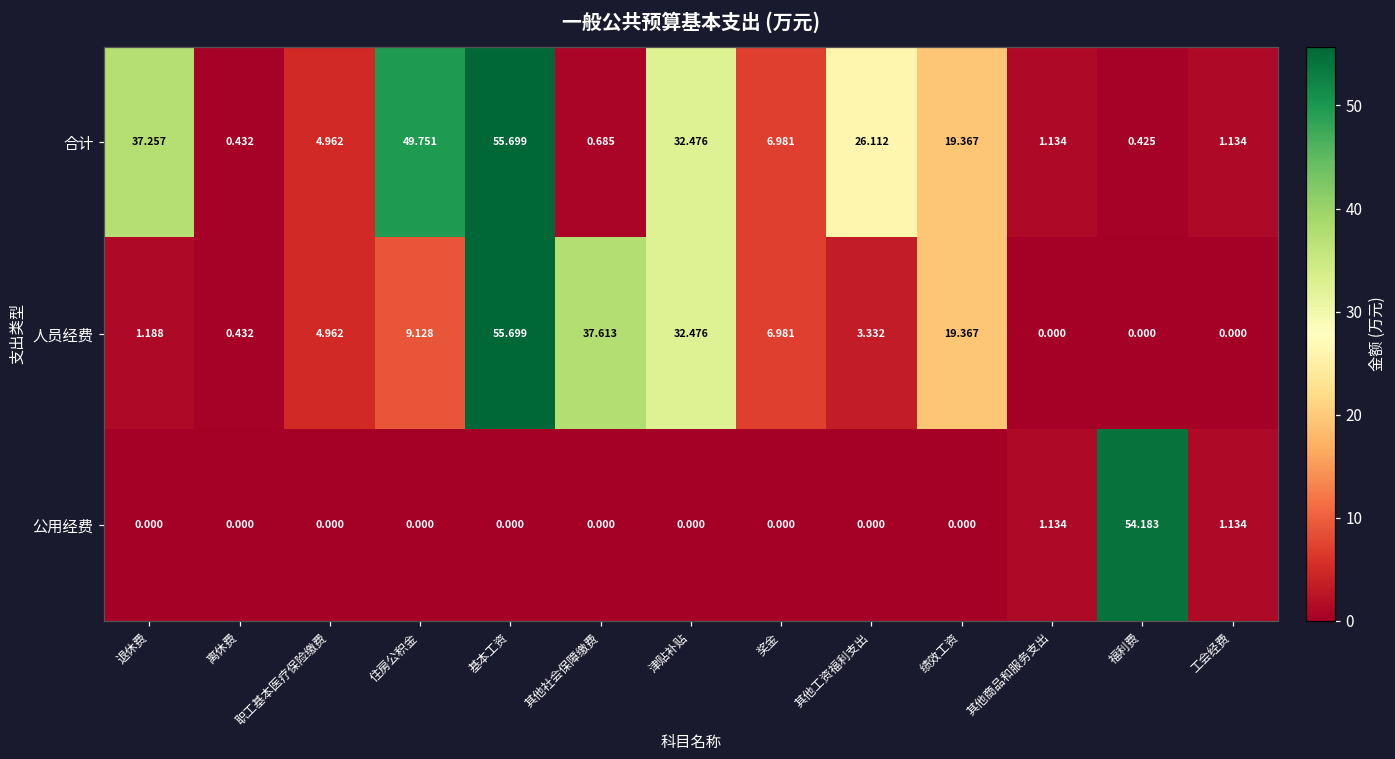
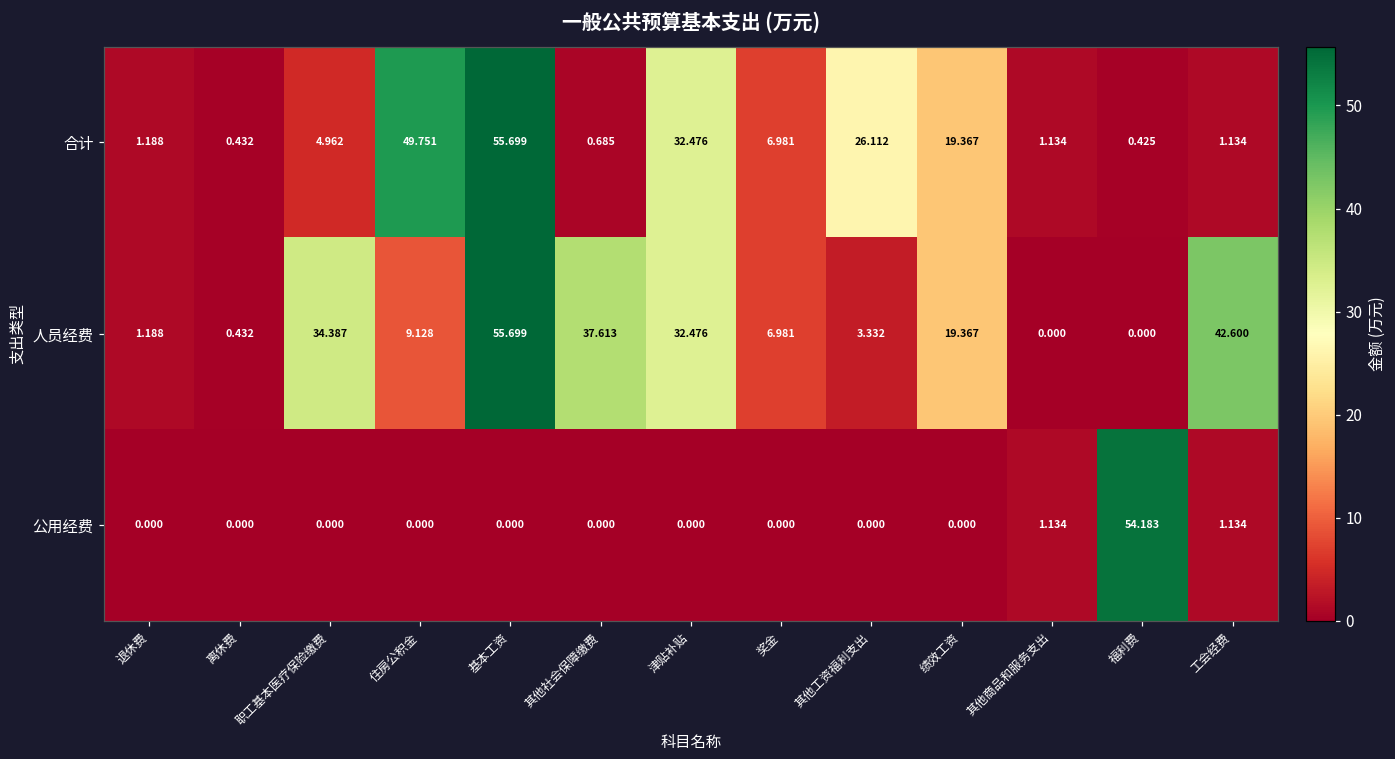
合计, 退休费: 37.257 -> 1.188
人员经费, 职工基本医疗保险缴费: 4.962 -> 34.387
人员经费, 工会经费: 0.000 -> 42.600
